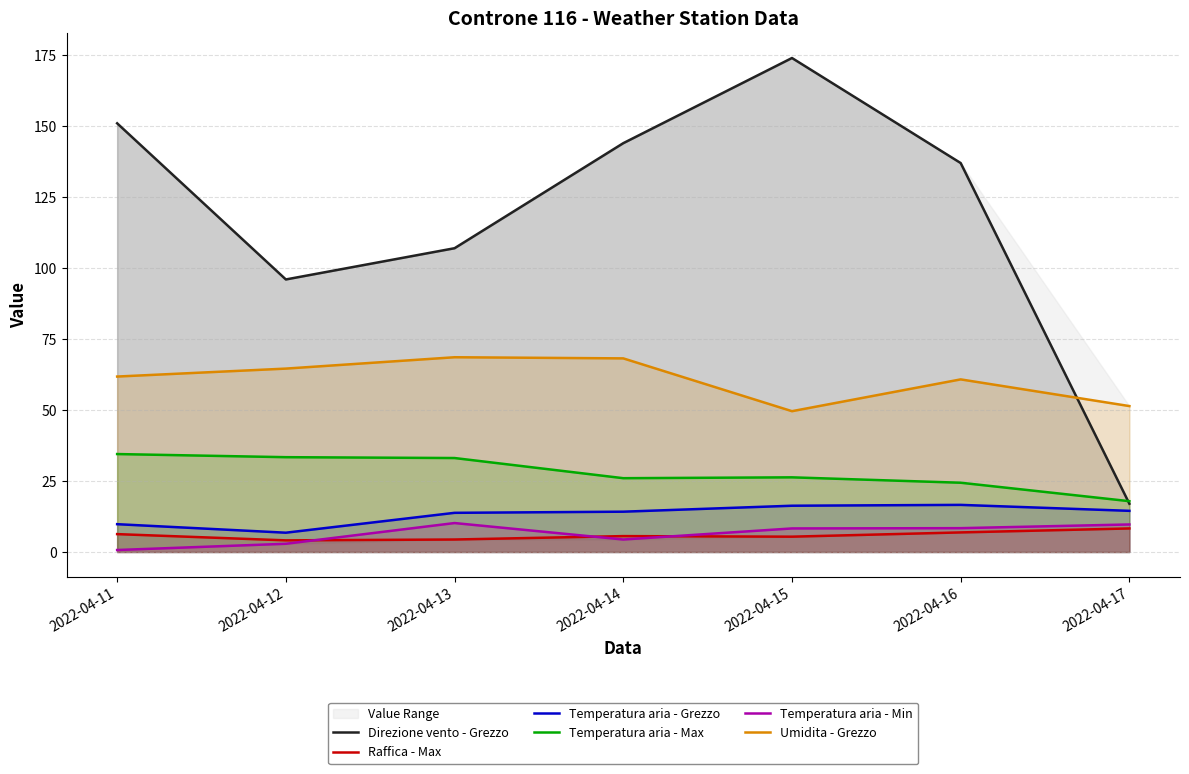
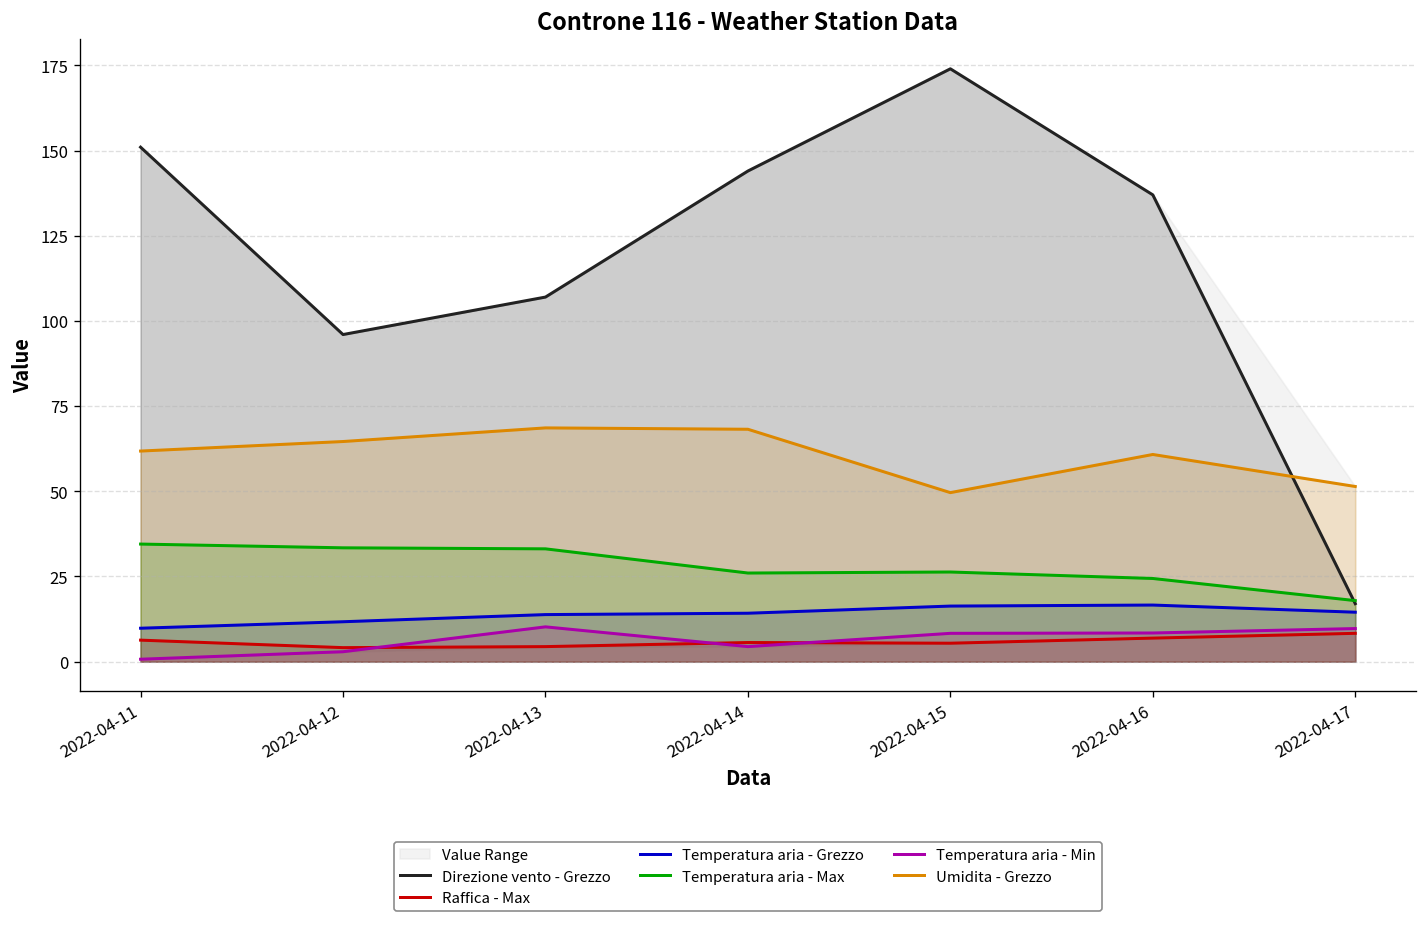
Temperatura aria - Grezzo, 2022-04-12: 7 -> 12
